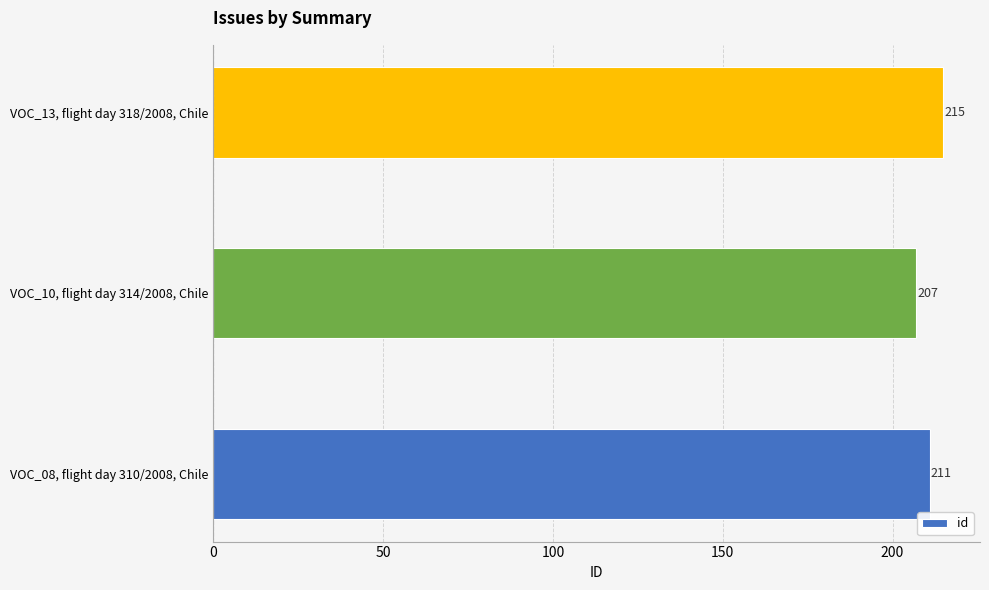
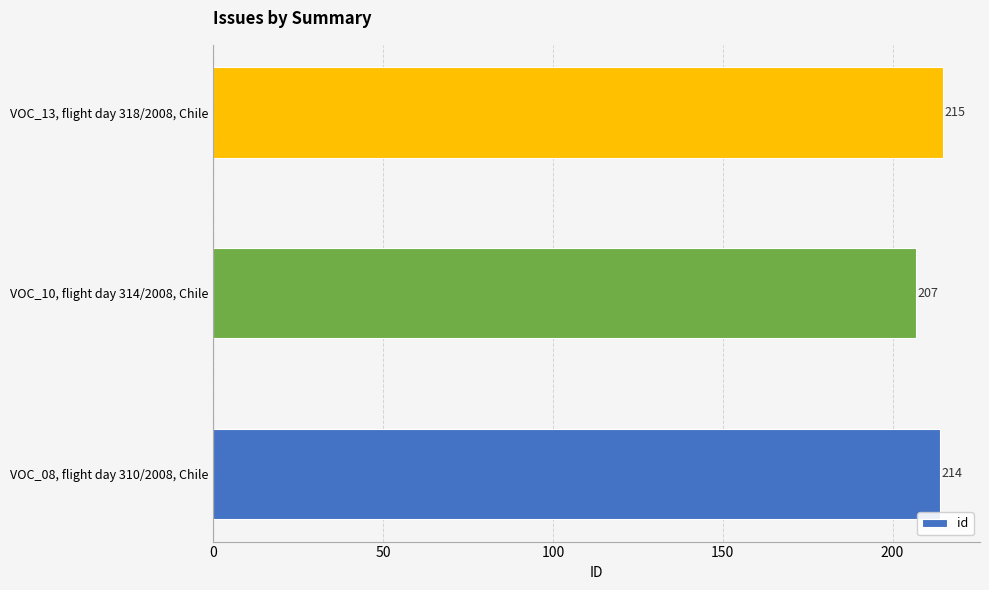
VOC_08, flight day 310/2008, Chile: 211 -> 214
